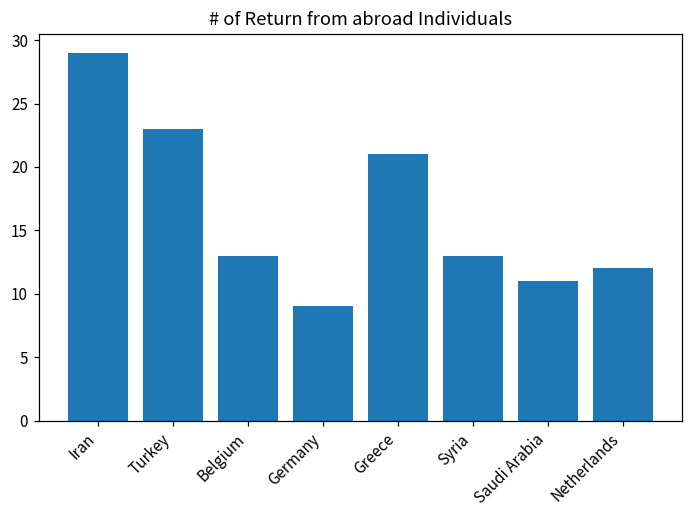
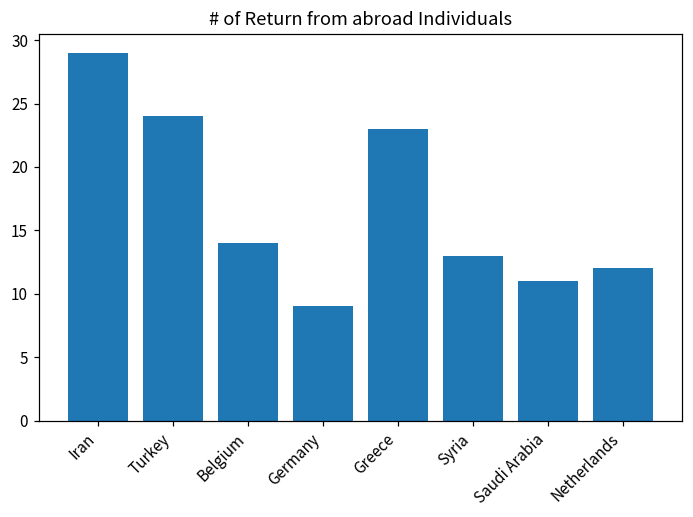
Turkey: 23 -> 24
Belgium: 13 -> 14
Greece: 21 -> 23
